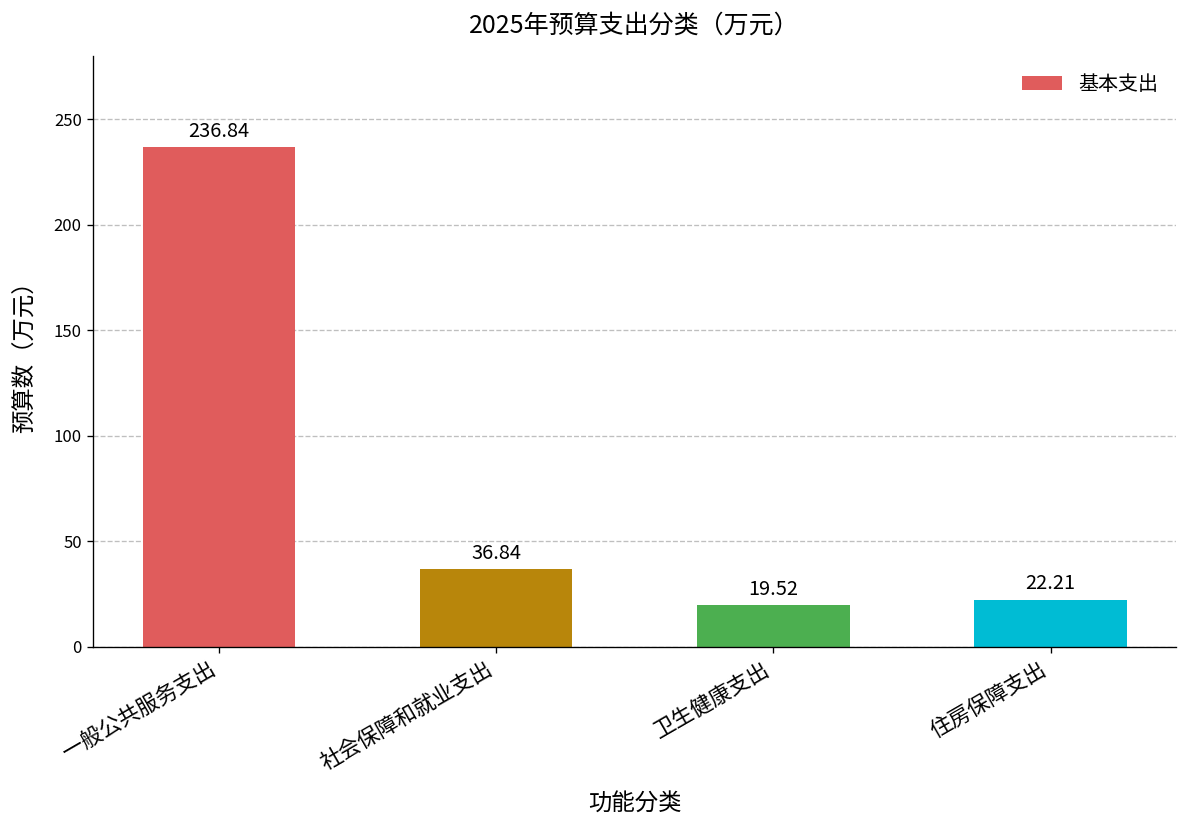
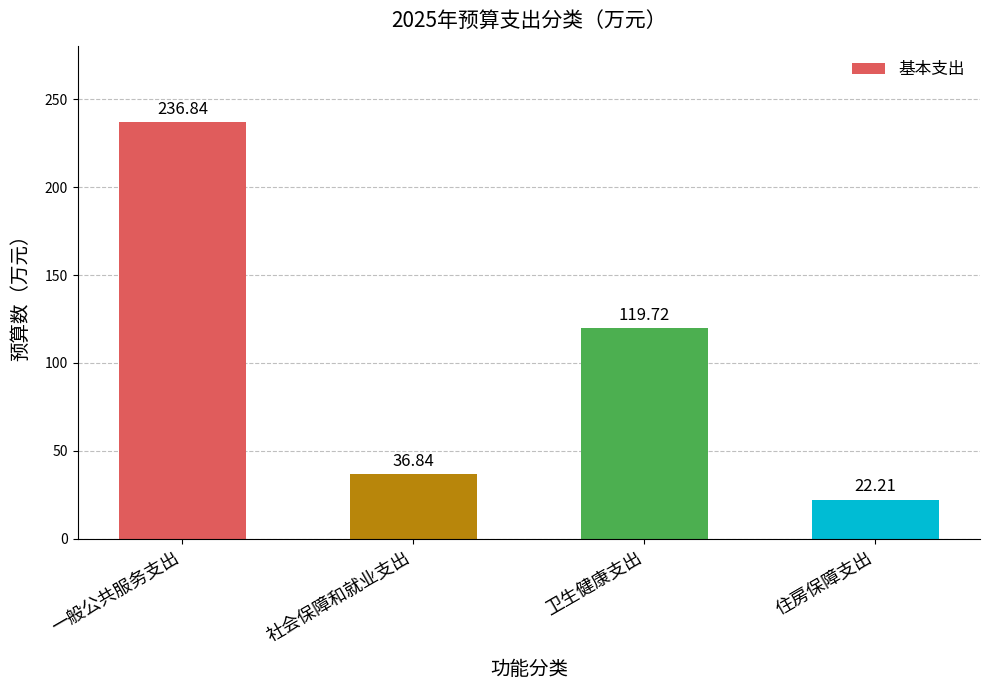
卫生健康支出: 19.52 -> 119.72
